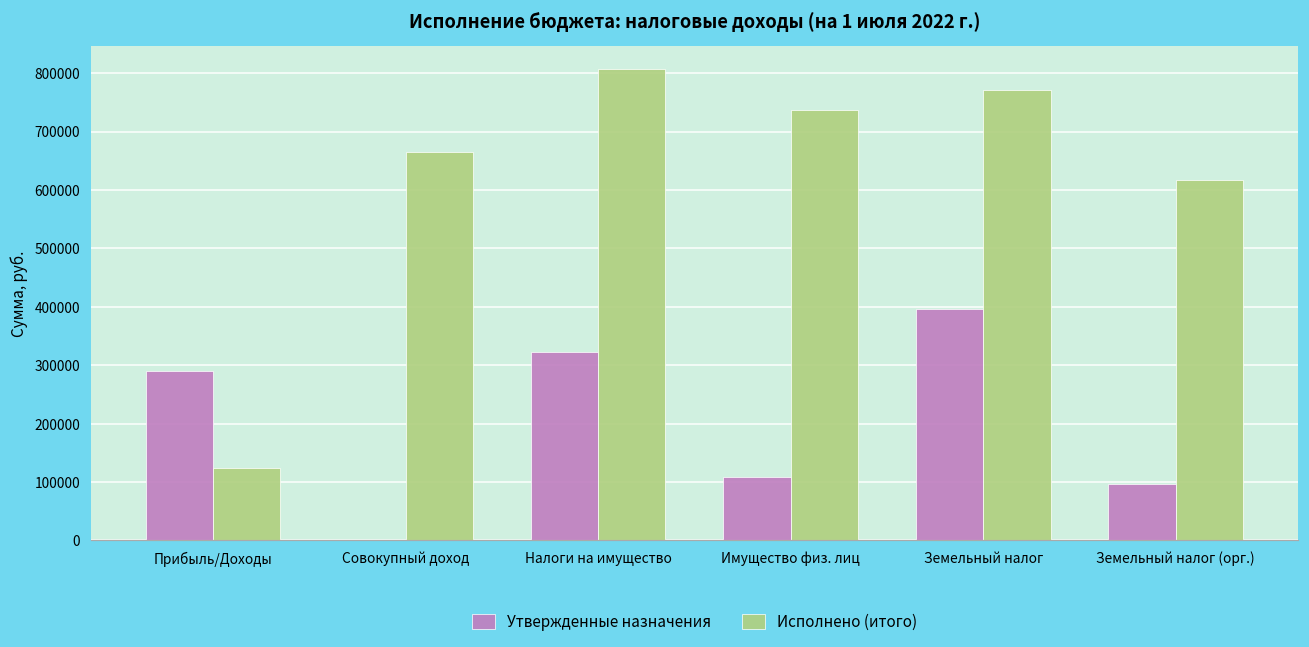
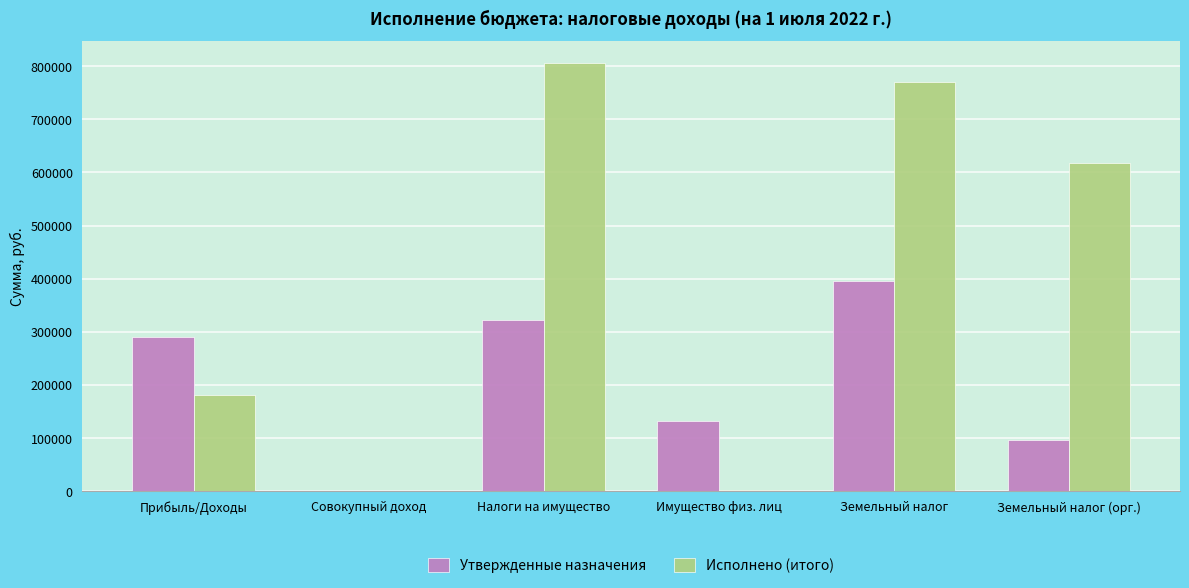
Исполнено (итого), Прибыль/Доходы: 120000 -> 180000
Исполнено (итого), Совокупный доход: 660000 -> 0
Утвержденные назначения, Имущество физ. лиц: 110000 -> 130000
Исполнено (итого), Имущество физ. лиц: 740000 -> 0
